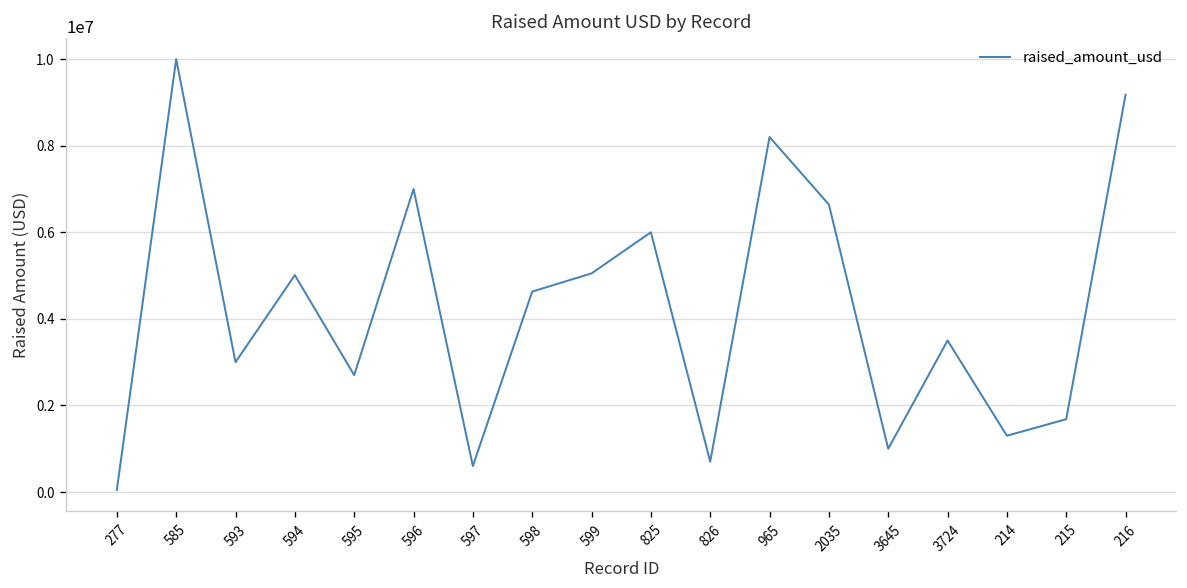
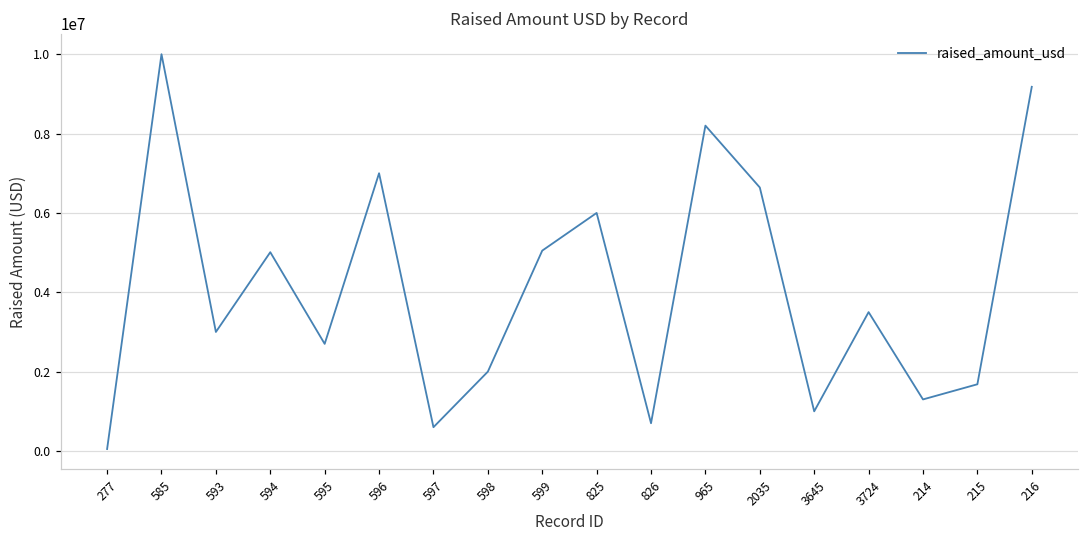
598: 4600000 -> 2000000
